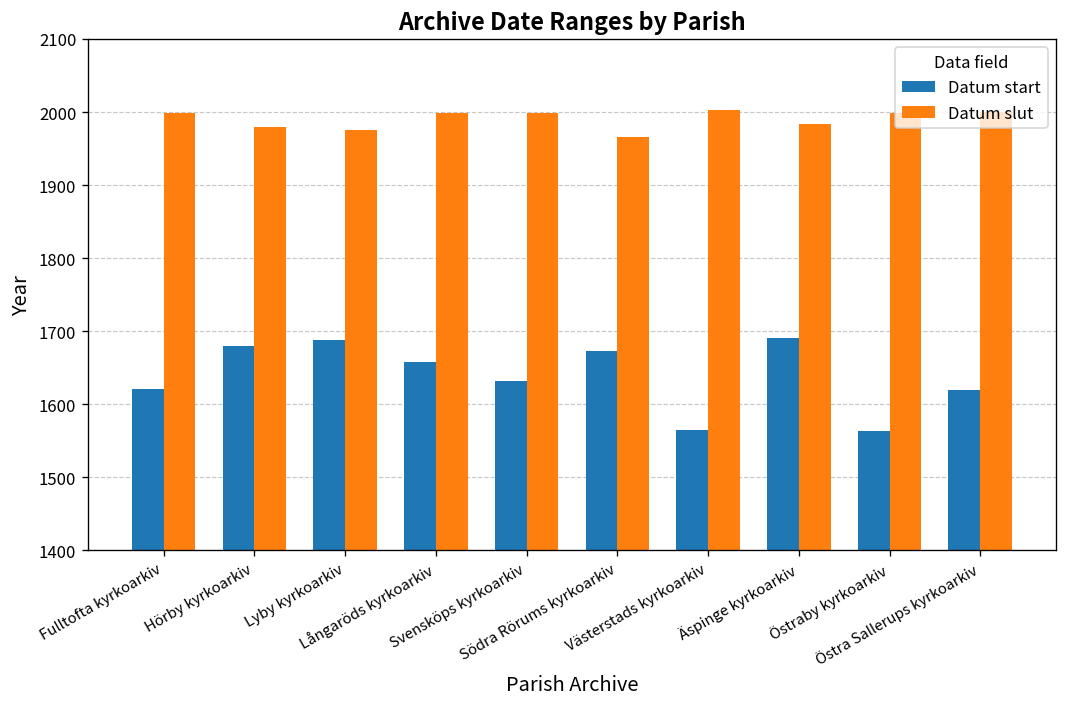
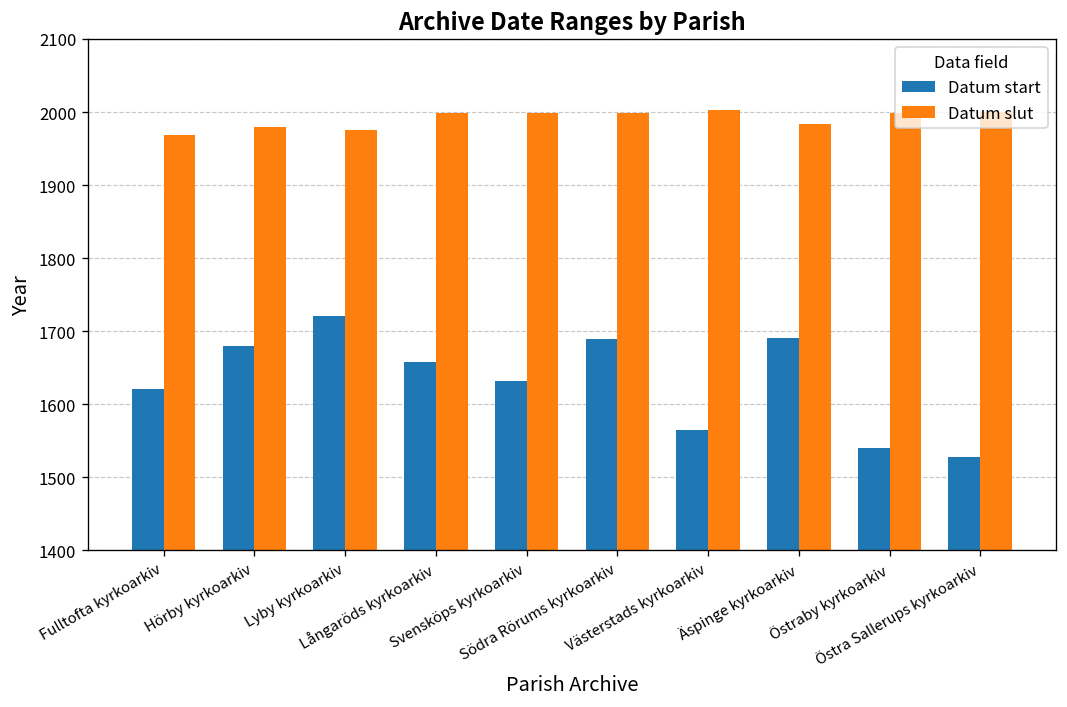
Datum slut, Fulltofta kyrkoarkiv: 2000 -> 1970
Datum start, Lyby kyrkoarkiv: 1690 -> 1720
Datum start, Södra Rörums kyrkoarkiv: 1670 -> 1690
Datum slut, Södra Rörums kyrkoarkiv: 1970 -> 2000
Datum start, Östraby kyrkoarkiv: 1560 -> 1540
Datum start, Östra Sallerups kyrkoarkiv: 1620 -> 1530
